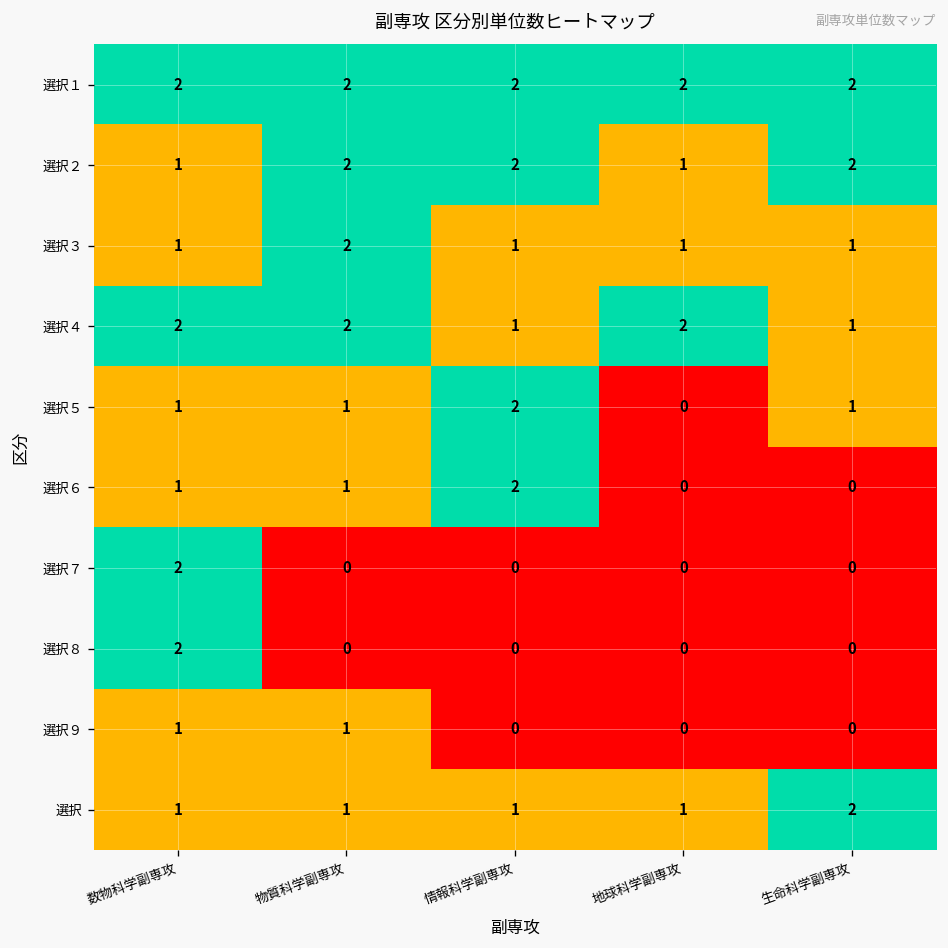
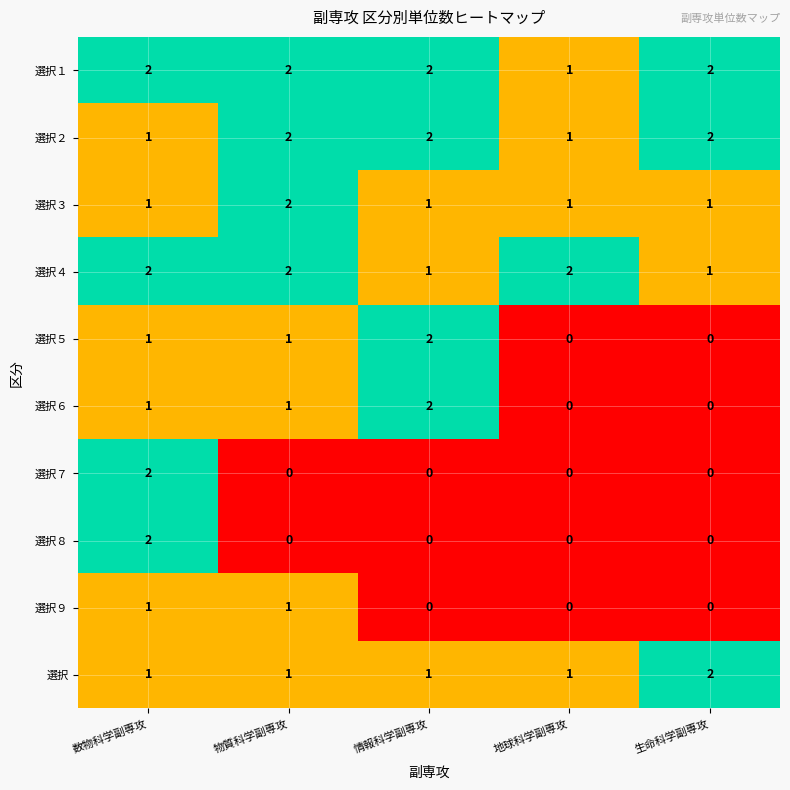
選択１, 地球科学副専攻: 2 -> 1
選択５, 生命科学副専攻: 1 -> 0
